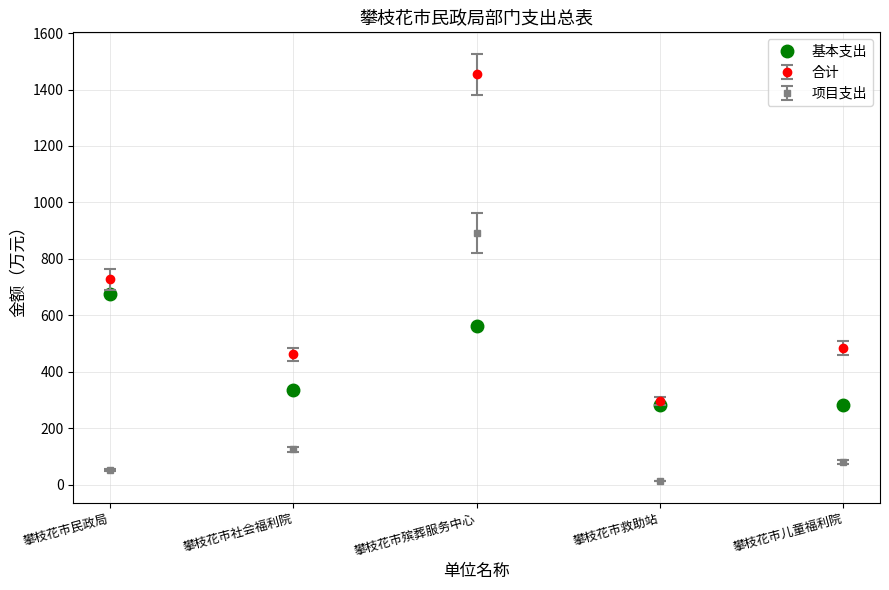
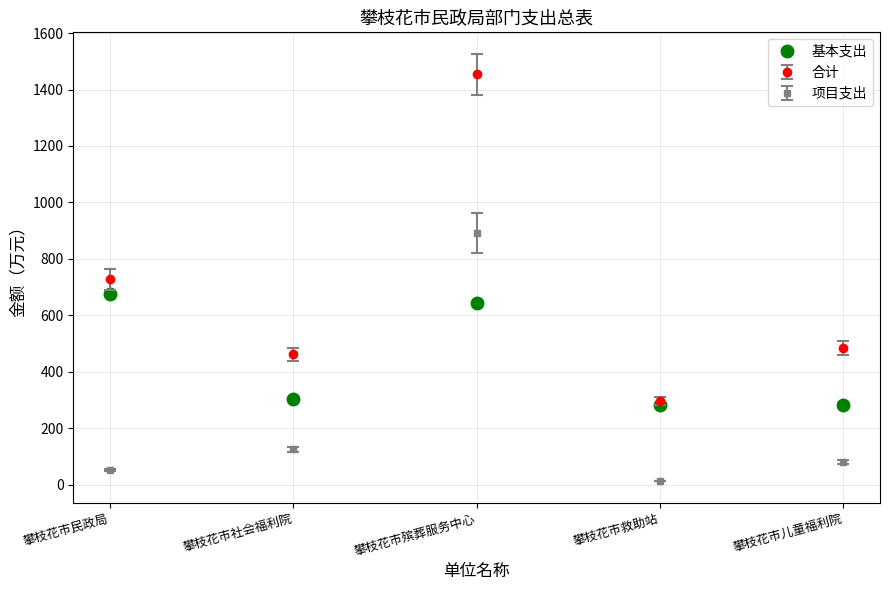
基本支出, 攀枝花市社会福利院: 340 -> 300
基本支出, 攀枝花市殡葬服务中心: 560 -> 640
